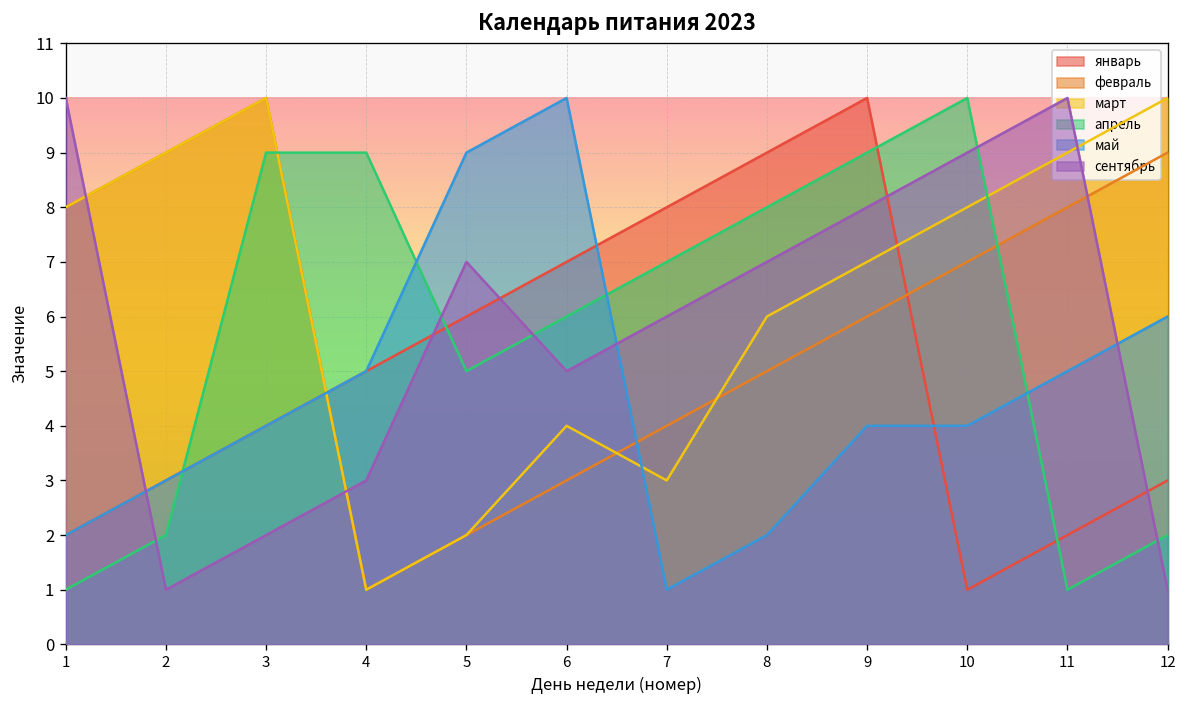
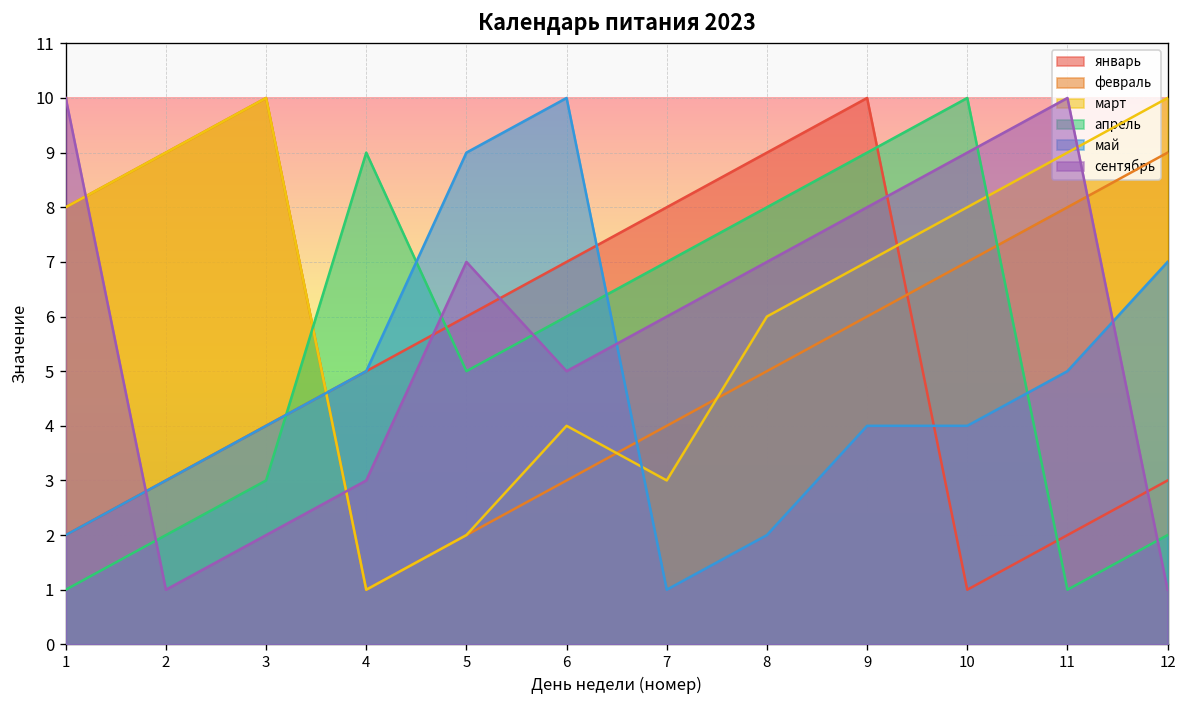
апрель, 3: 9 -> 3
май, 12: 6 -> 7
